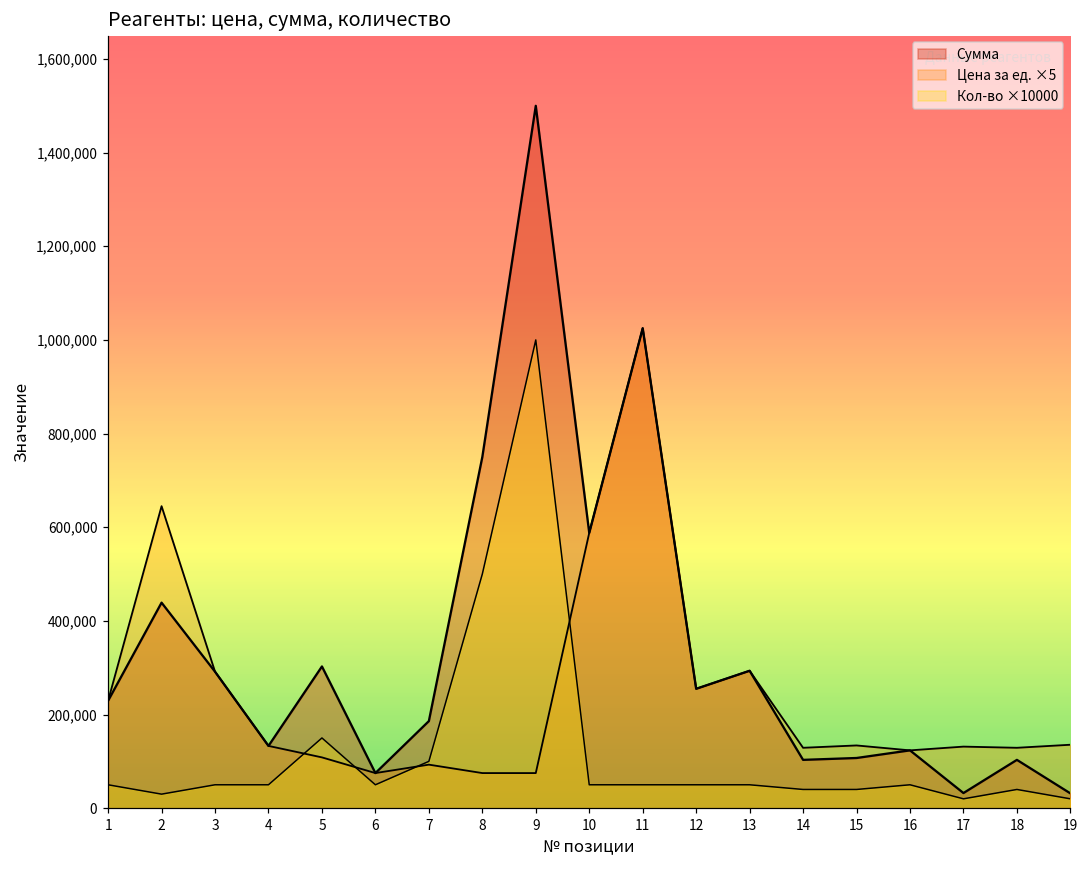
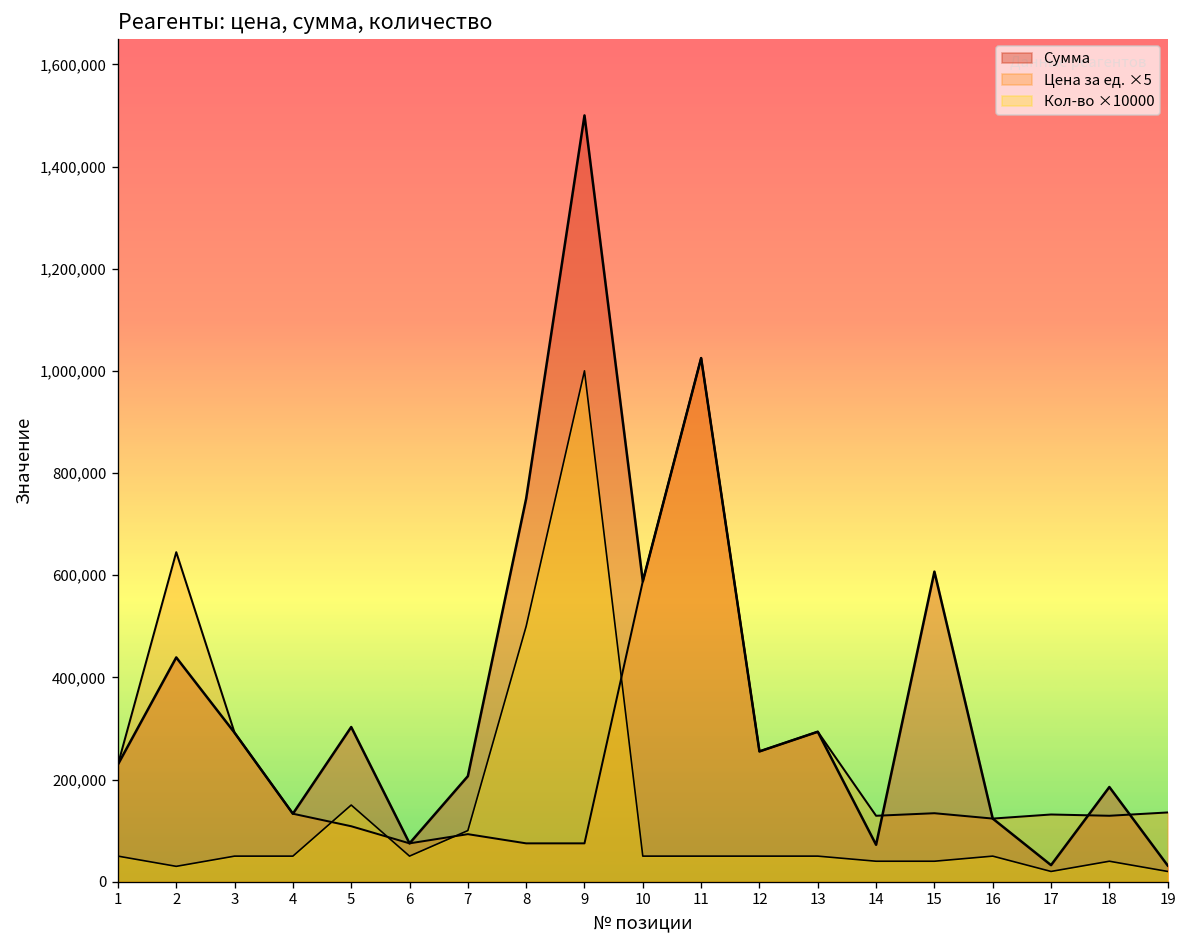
Сумма, 7: 190,000 -> 210,000
Сумма, 14: 100,000 -> 70,000
Сумма, 15: 110,000 -> 610,000
Сумма, 18: 100,000 -> 190,000
